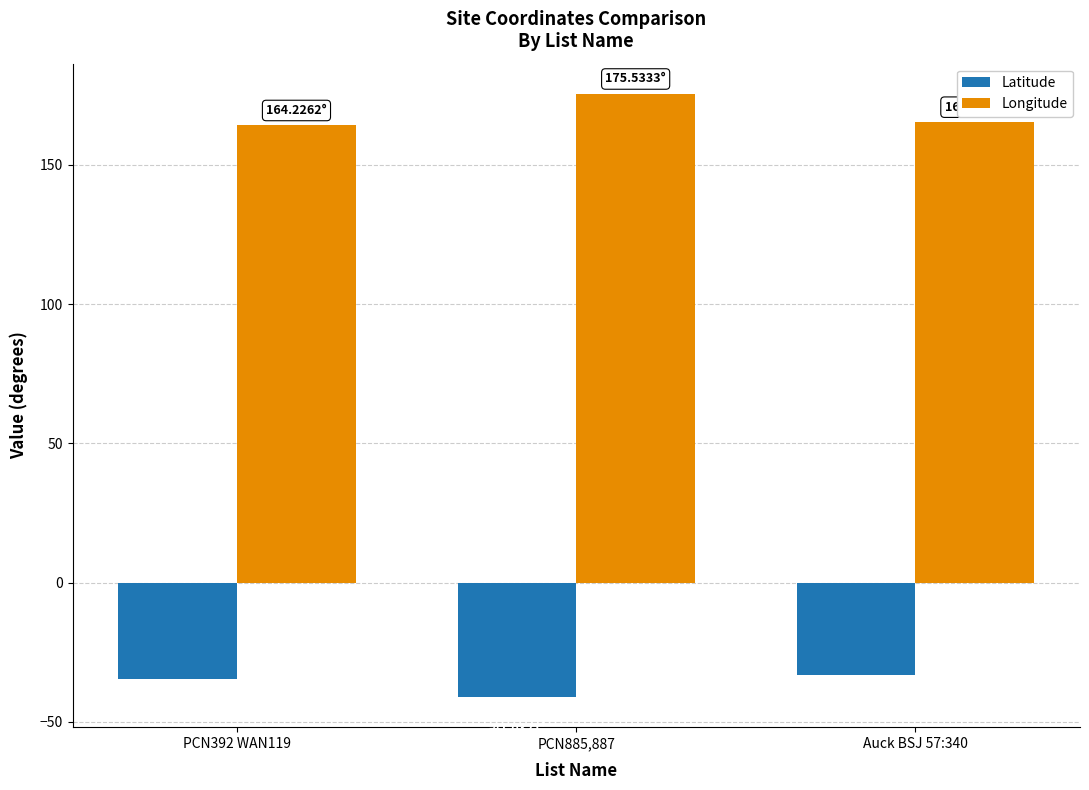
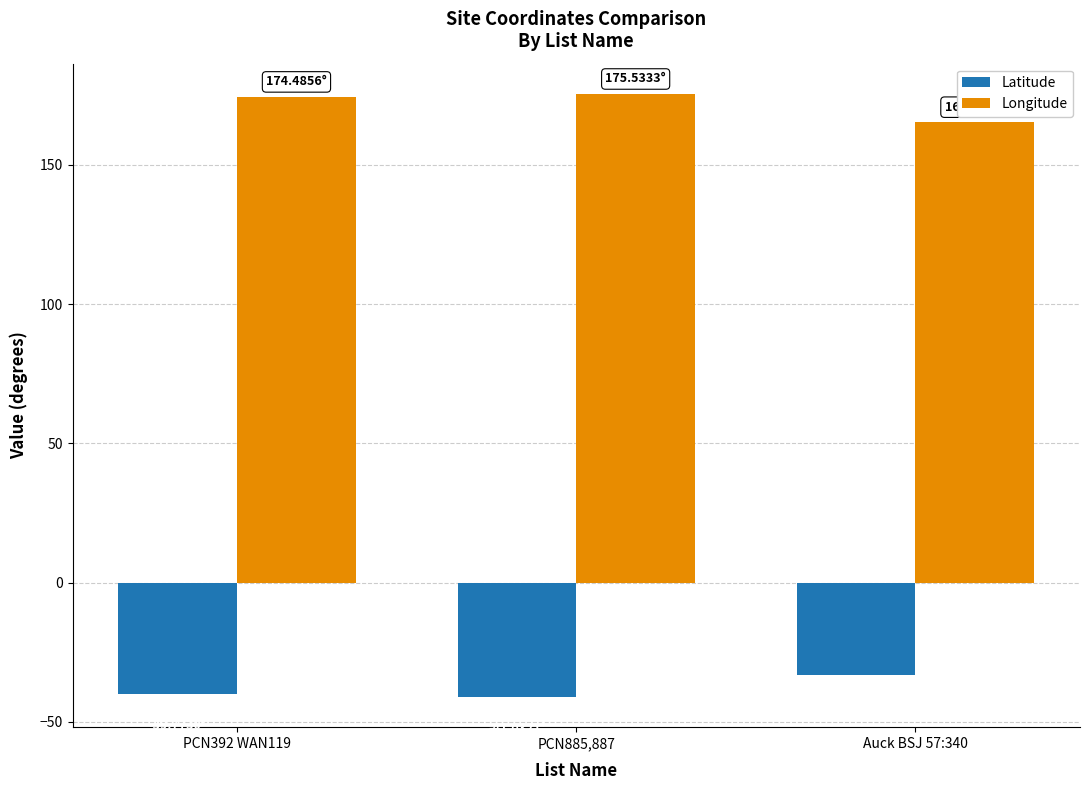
Latitude, PCN392 WAN119: -34 -> -40
Longitude, PCN392 WAN119: 164.2262° -> 174.4856°
